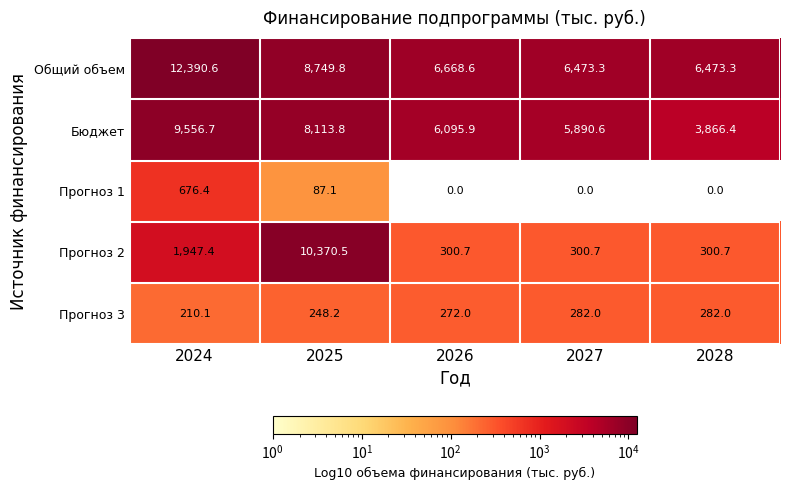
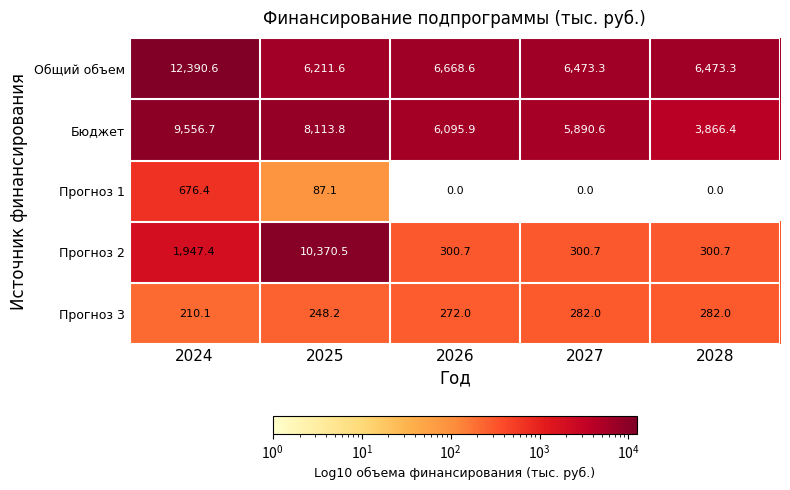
Общий объем, 2025: 8,749.8 -> 6,211.6
